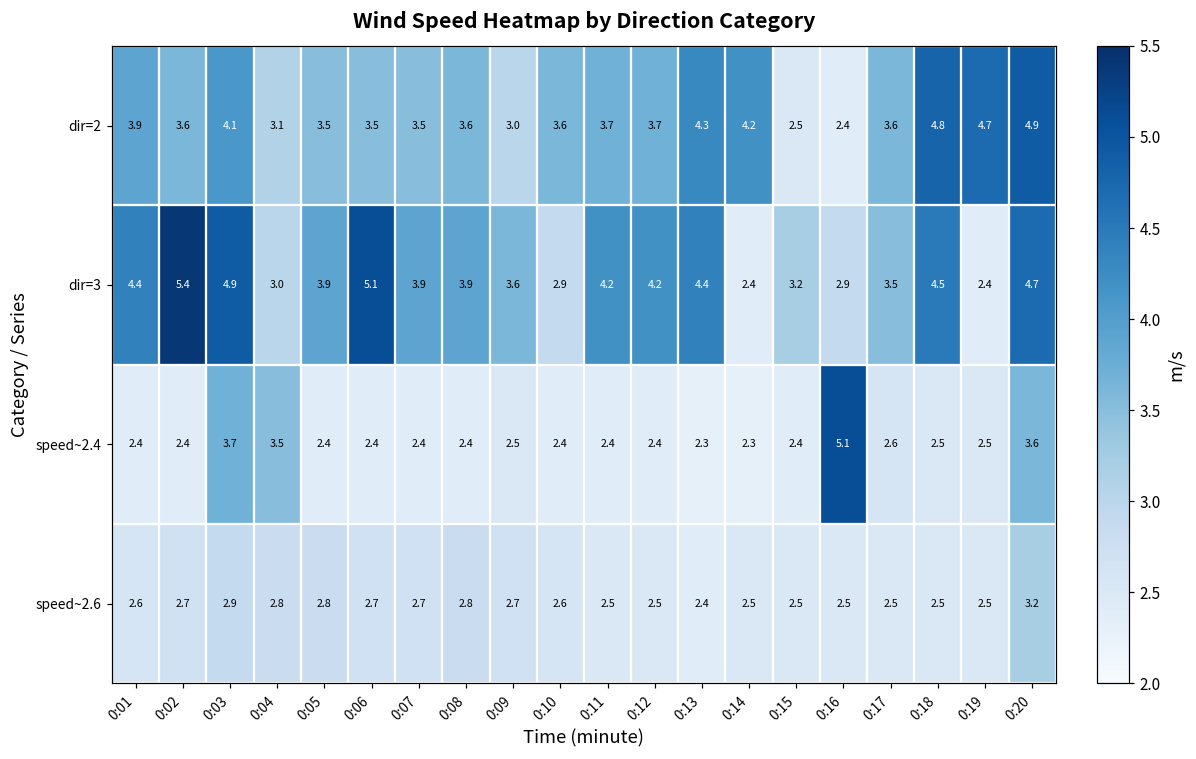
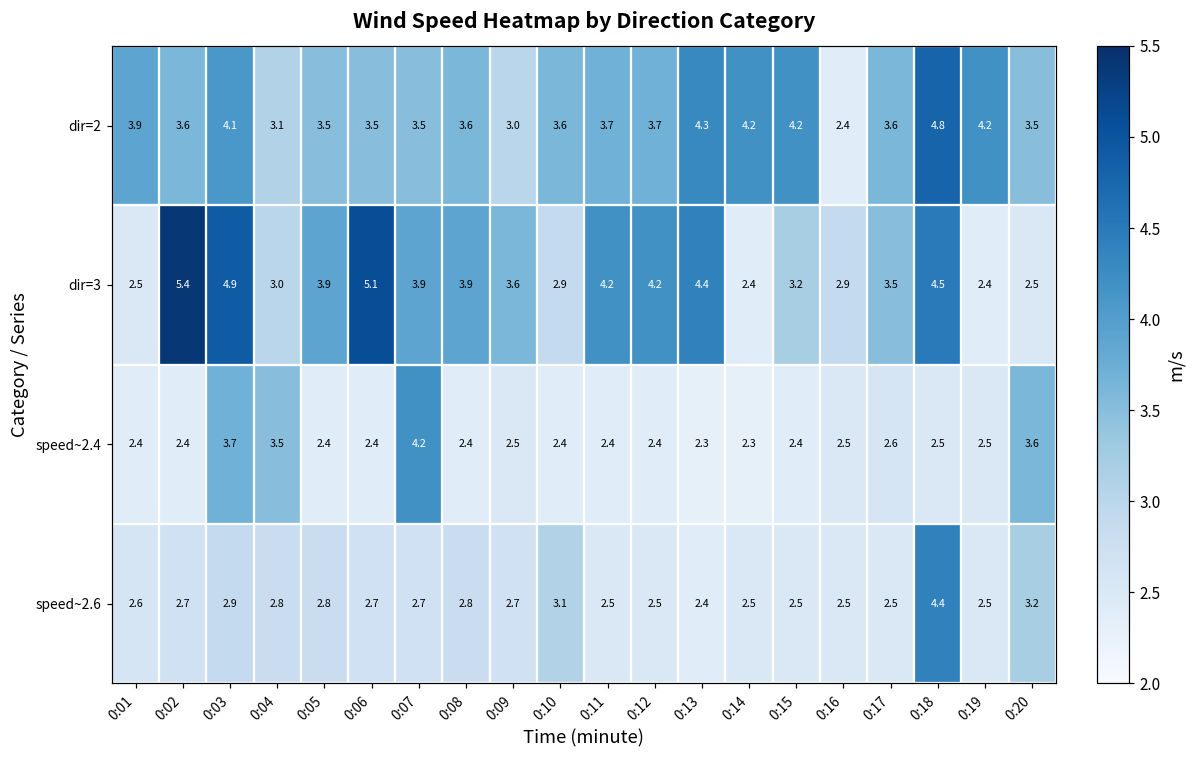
dir=2, 0:15: 2.5 -> 4.2
dir=2, 0:19: 4.7 -> 4.2
dir=2, 0:20: 4.9 -> 3.5
dir=3, 0:01: 4.4 -> 2.5
dir=3, 0:20: 4.7 -> 2.5
speed~2.4, 0:07: 2.4 -> 4.2
speed~2.4, 0:16: 5.1 -> 2.5
speed~2.6, 0:10: 2.6 -> 3.1
speed~2.6, 0:18: 2.5 -> 4.4
